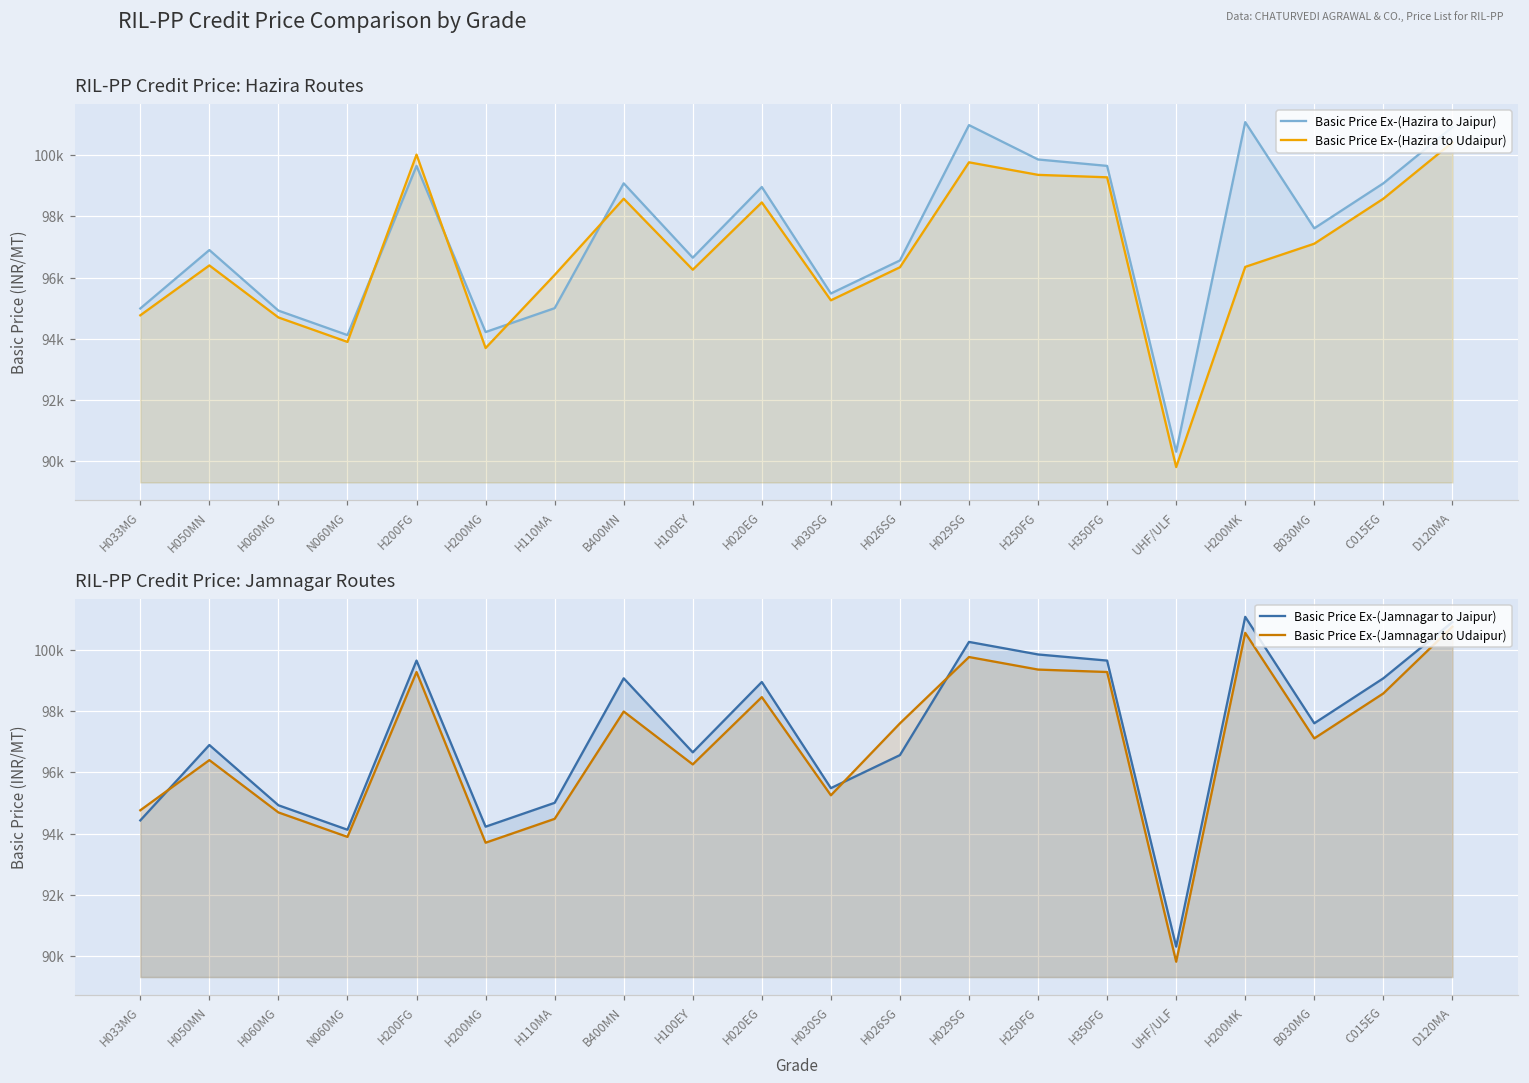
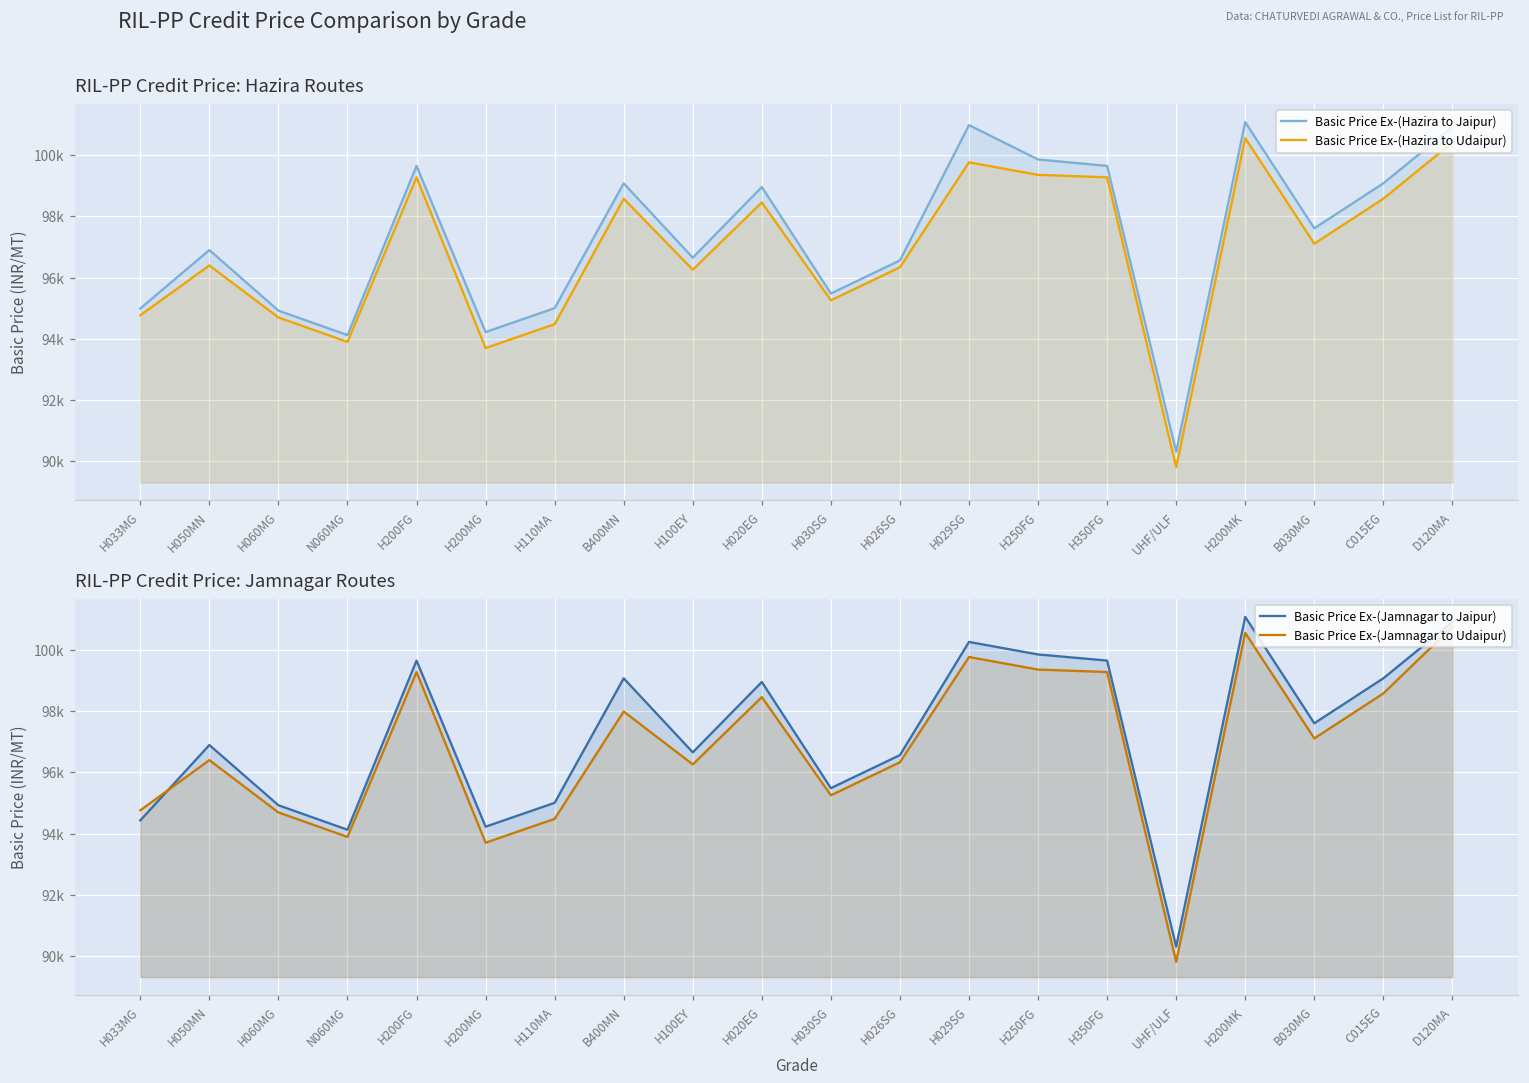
RIL-PP Credit Price: Hazira Routes, Basic Price Ex-(Hazira to Udaipur), H200FG: 100000 -> 99300
RIL-PP Credit Price: Hazira Routes, Basic Price Ex-(Hazira to Udaipur), H110MA: 96100 -> 94500
RIL-PP Credit Price: Hazira Routes, Basic Price Ex-(Hazira to Udaipur), H200MK: 96400 -> 100600
RIL-PP Credit Price: Jamnagar Routes, Basic Price Ex-(Jamnagar to Udaipur), H026SG: 97600 -> 96300
